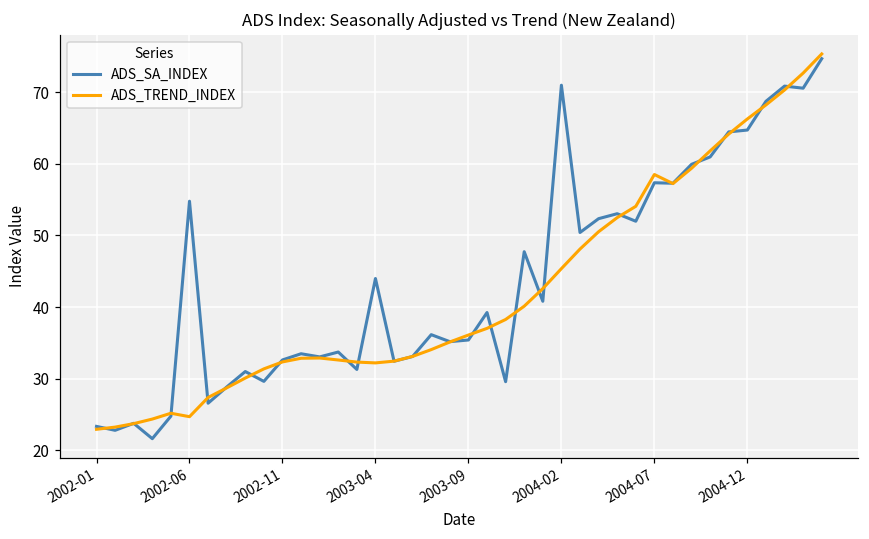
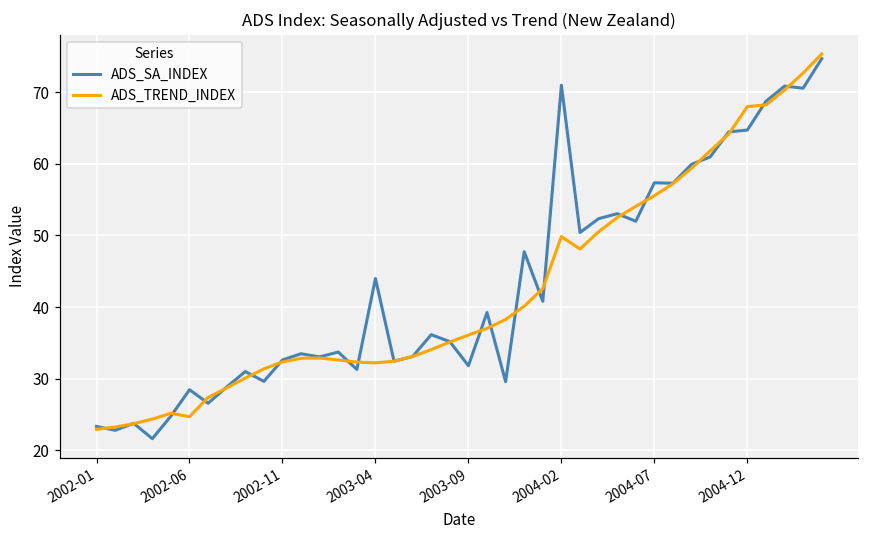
ADS_SA_INDEX, 2002-06: 55 -> 28
ADS_SA_INDEX, 2003-09: 35 -> 32
ADS_TREND_INDEX, 2004-02: 45 -> 50
ADS_TREND_INDEX, 2004-07: 59 -> 56
ADS_TREND_INDEX, 2004-12: 66 -> 68
